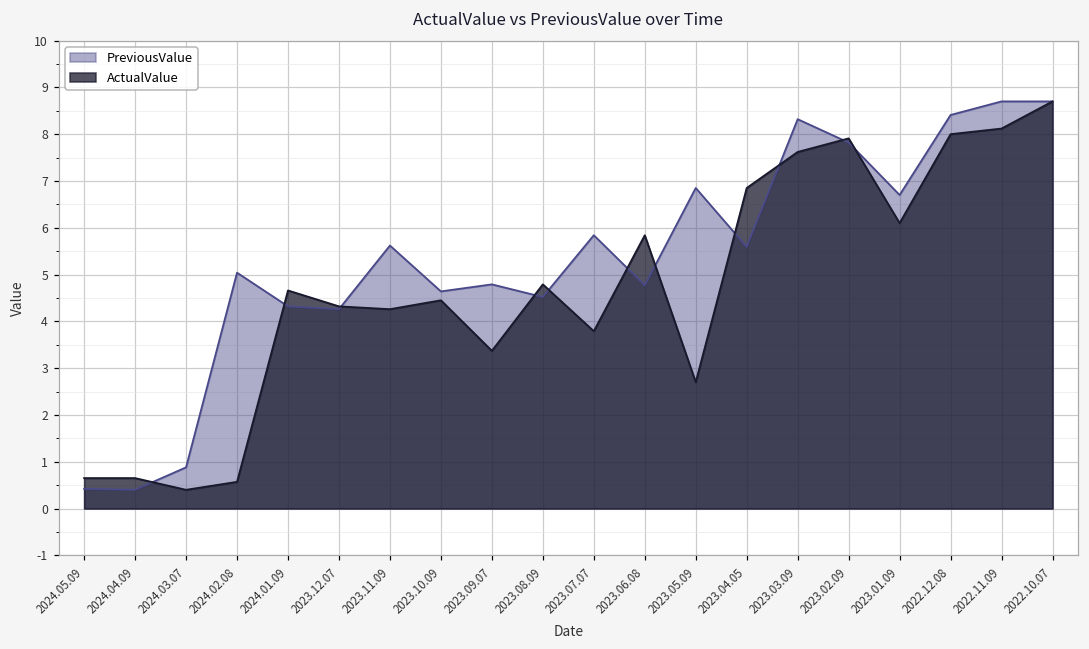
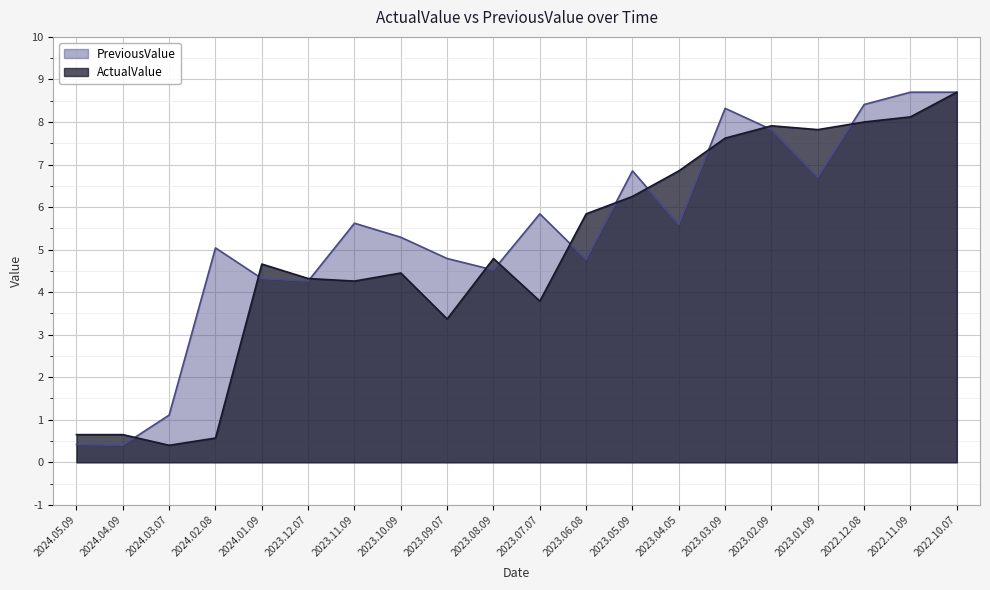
PreviousValue, 2024.03.07: 0.9 -> 1.1
PreviousValue, 2023.10.09: 4.6 -> 5.3
ActualValue, 2023.05.09: 2.7 -> 6.3
ActualValue, 2023.01.09: 6.1 -> 7.8
